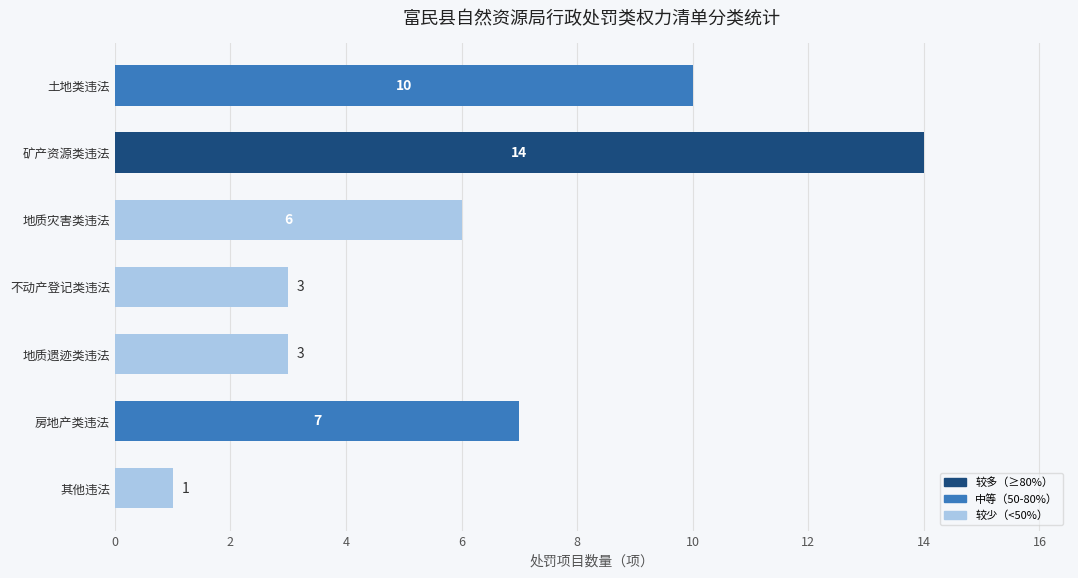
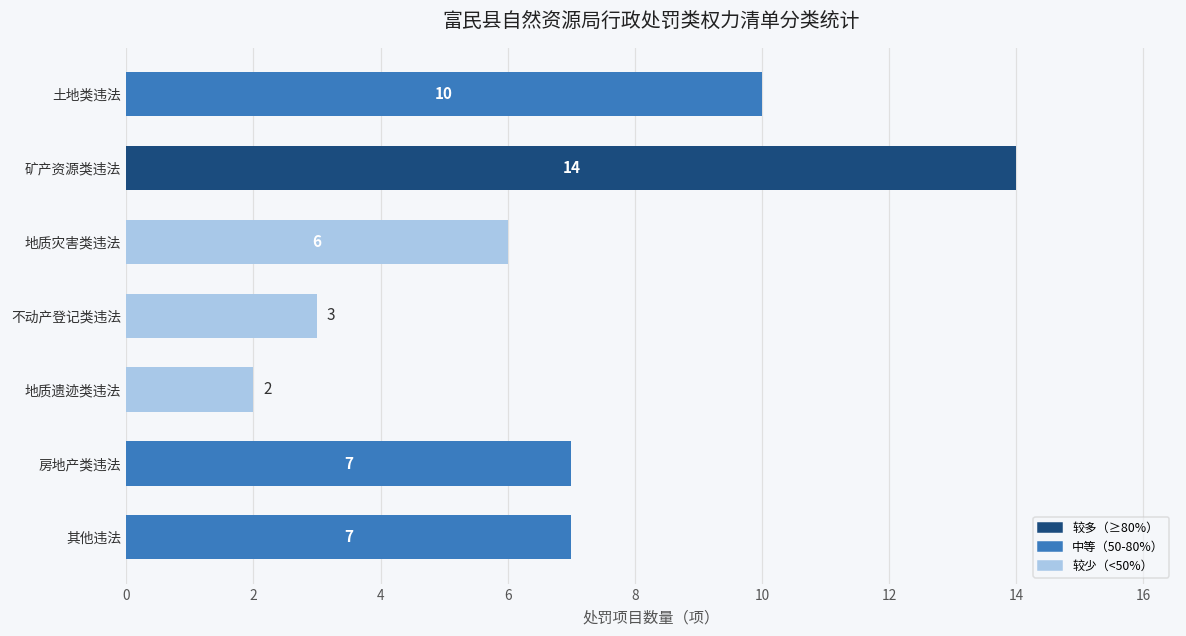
地质遗迹类违法: 3 -> 2
其他违法: 1 -> 7
